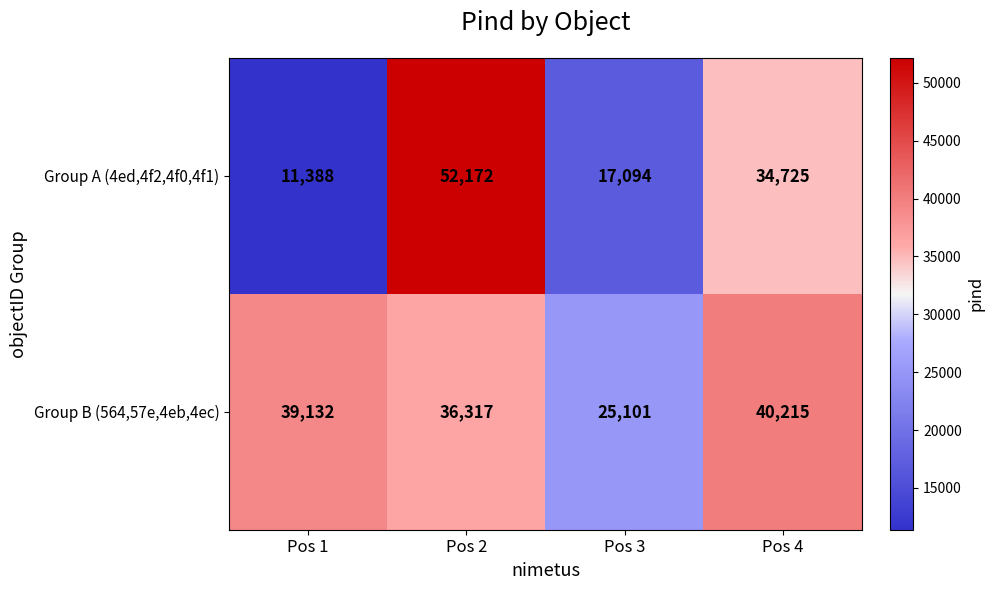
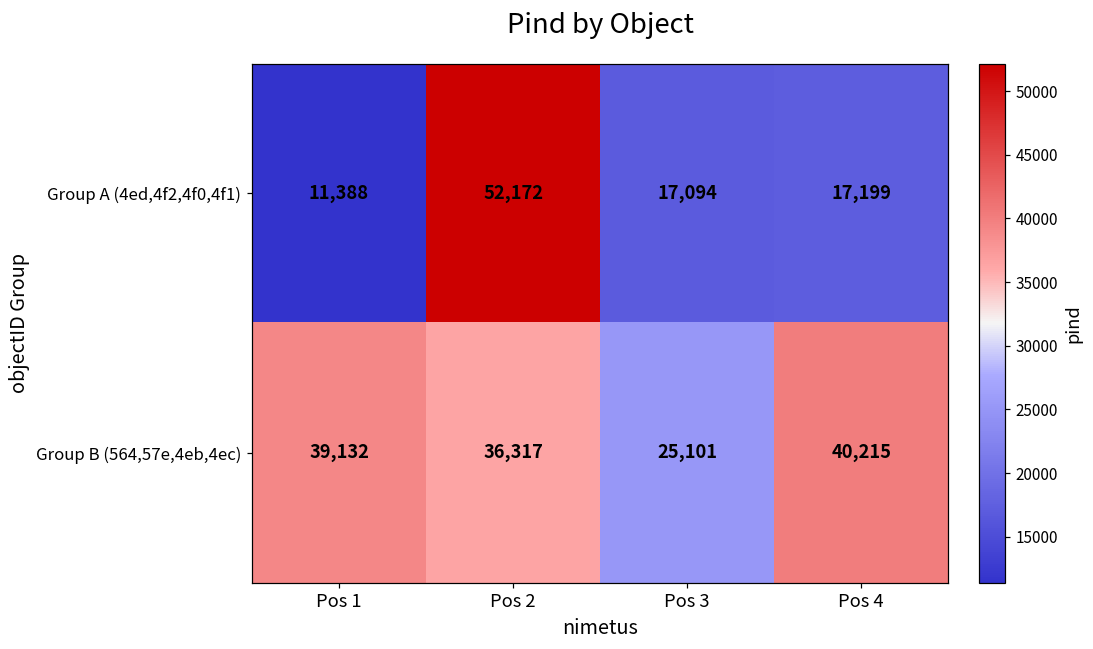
Group A (4ed,4f2,4f0,4f1), Pos 4: 34,725 -> 17,199
